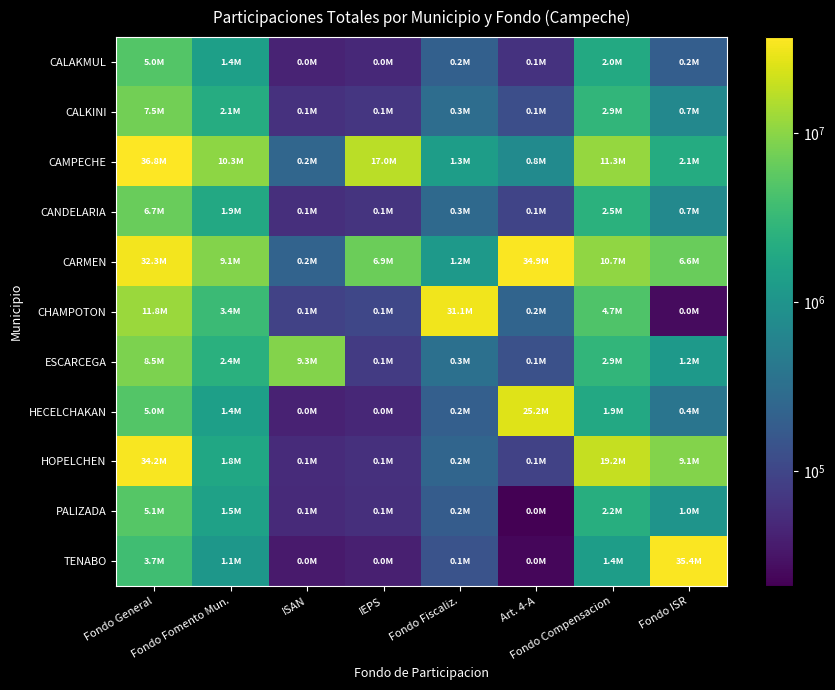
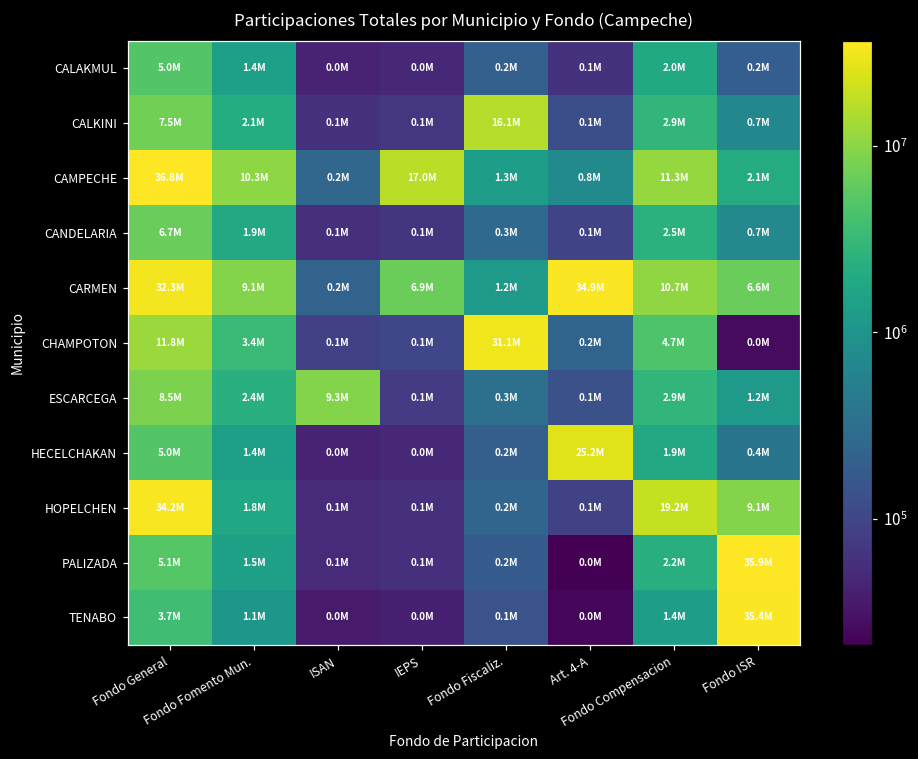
CALKINI, Fondo Fiscaliz.: 0.3M -> 16.1M
PALIZADA, Fondo ISR: 1.0M -> 35.9M
